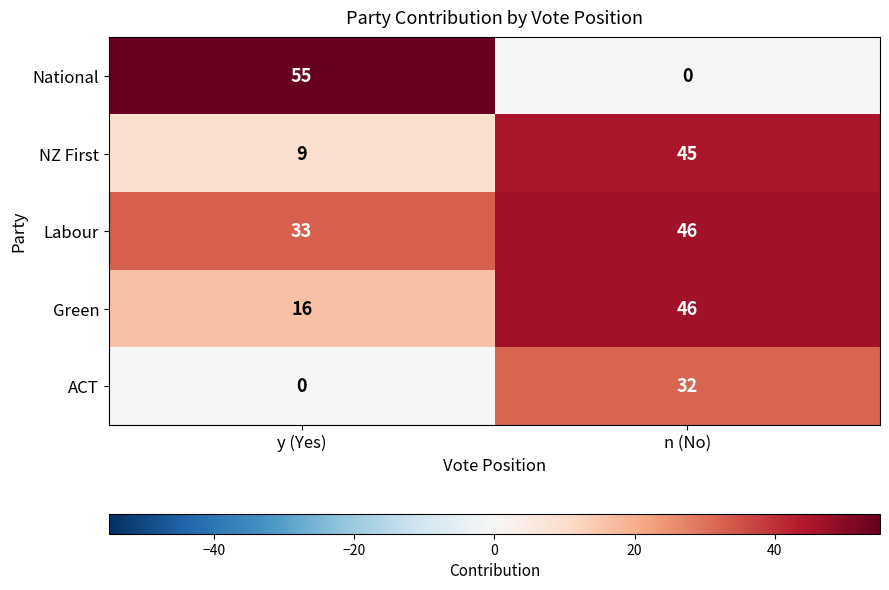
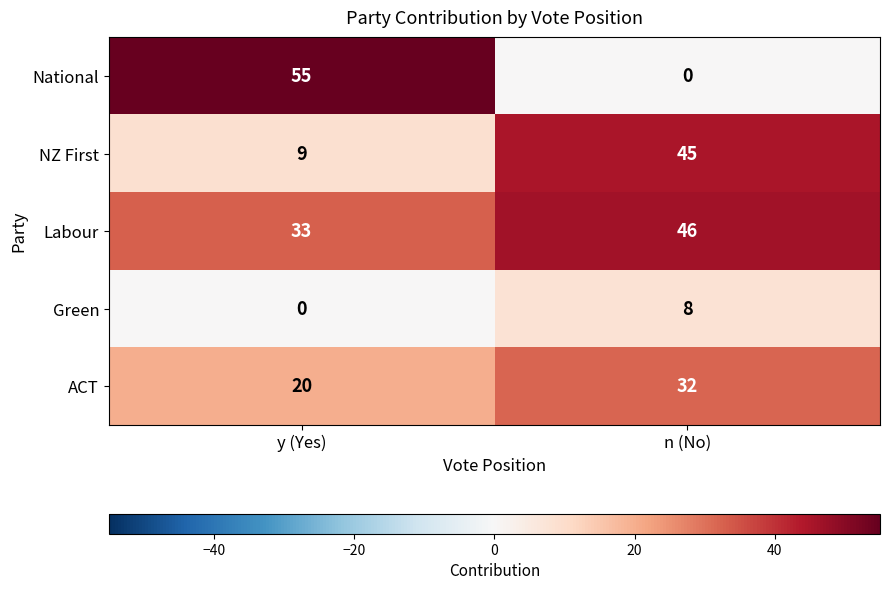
Green, y (Yes): 16 -> 0
Green, n (No): 46 -> 8
ACT, y (Yes): 0 -> 20
